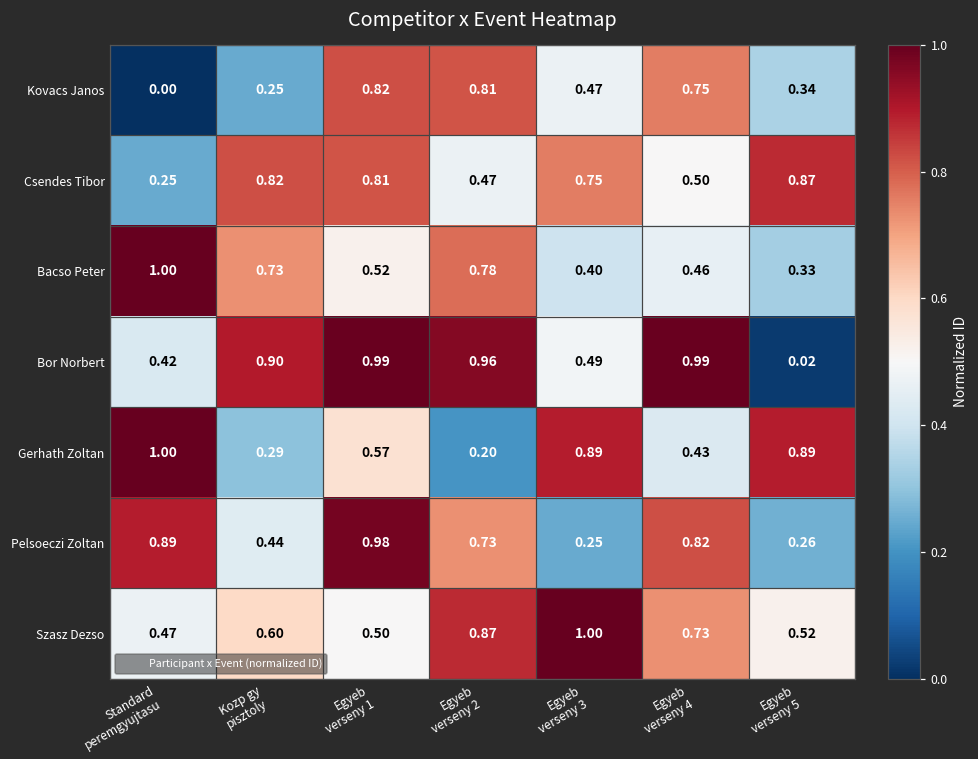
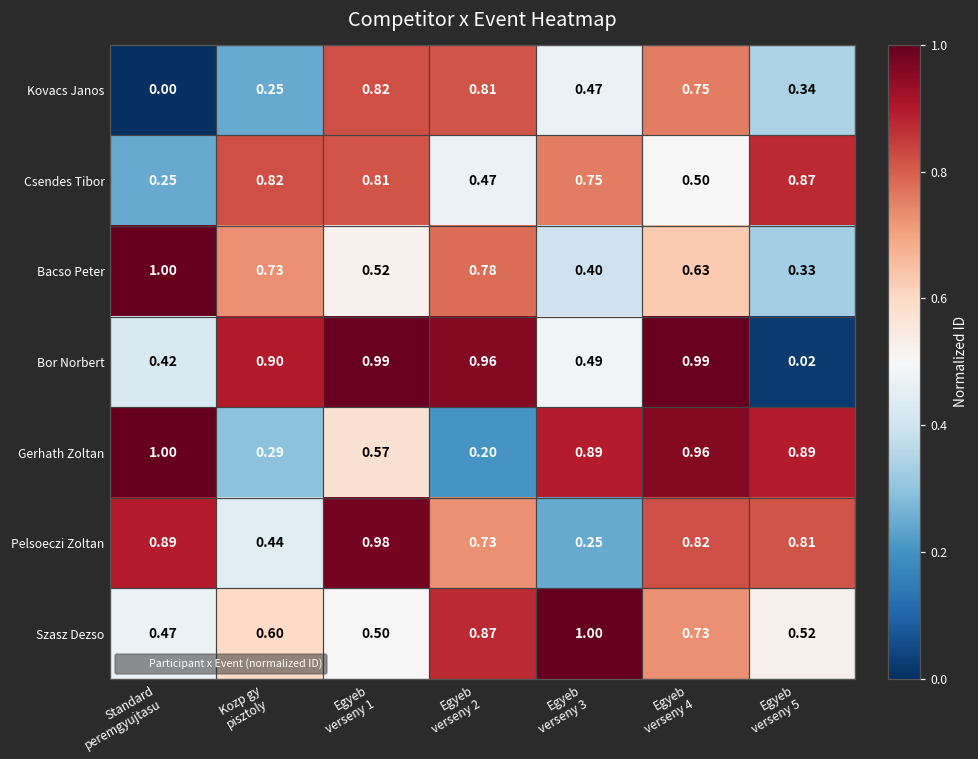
Bacso Peter, Egyeb verseny 4: 0.46 -> 0.63
Gerhath Zoltan, Egyeb verseny 4: 0.43 -> 0.96
Pelsoeczi Zoltan, Egyeb verseny 5: 0.26 -> 0.81
